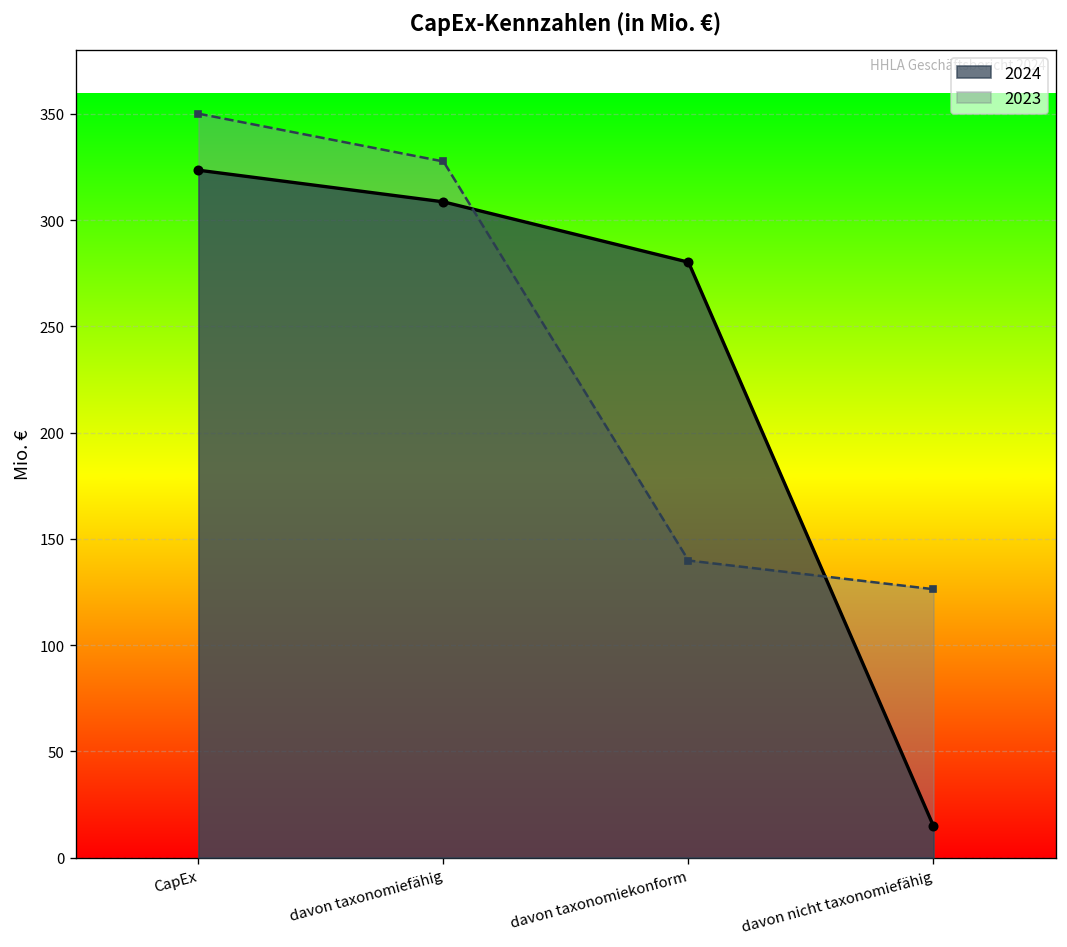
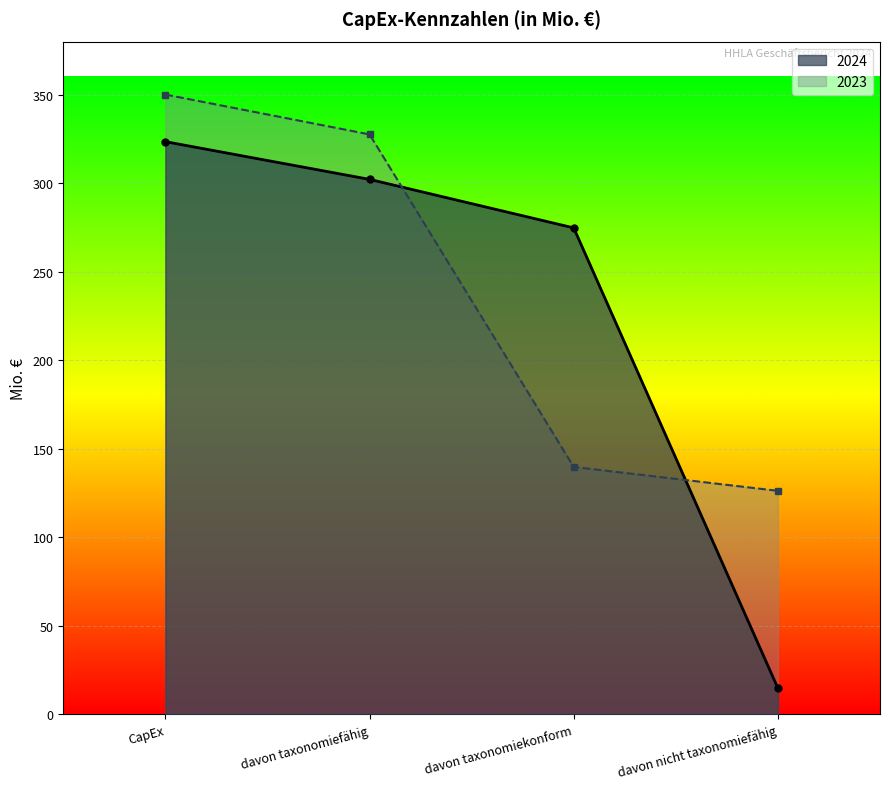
2024, davon taxonomiefähig: 309 -> 302
2024, davon taxonomiekonform: 280 -> 275
